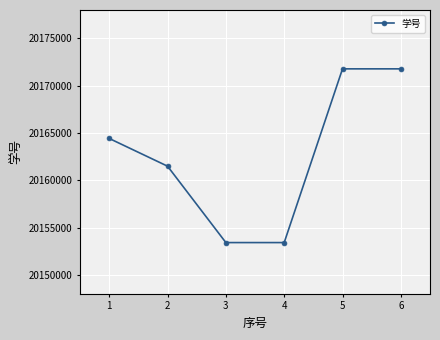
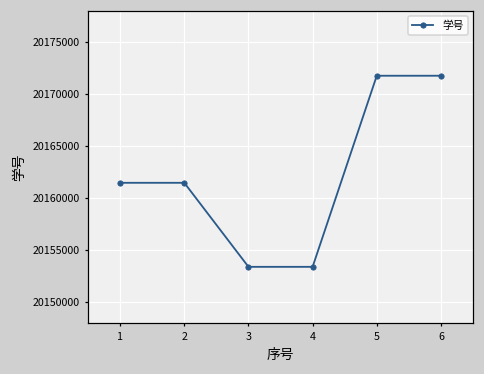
1: 20164000 -> 20161000
